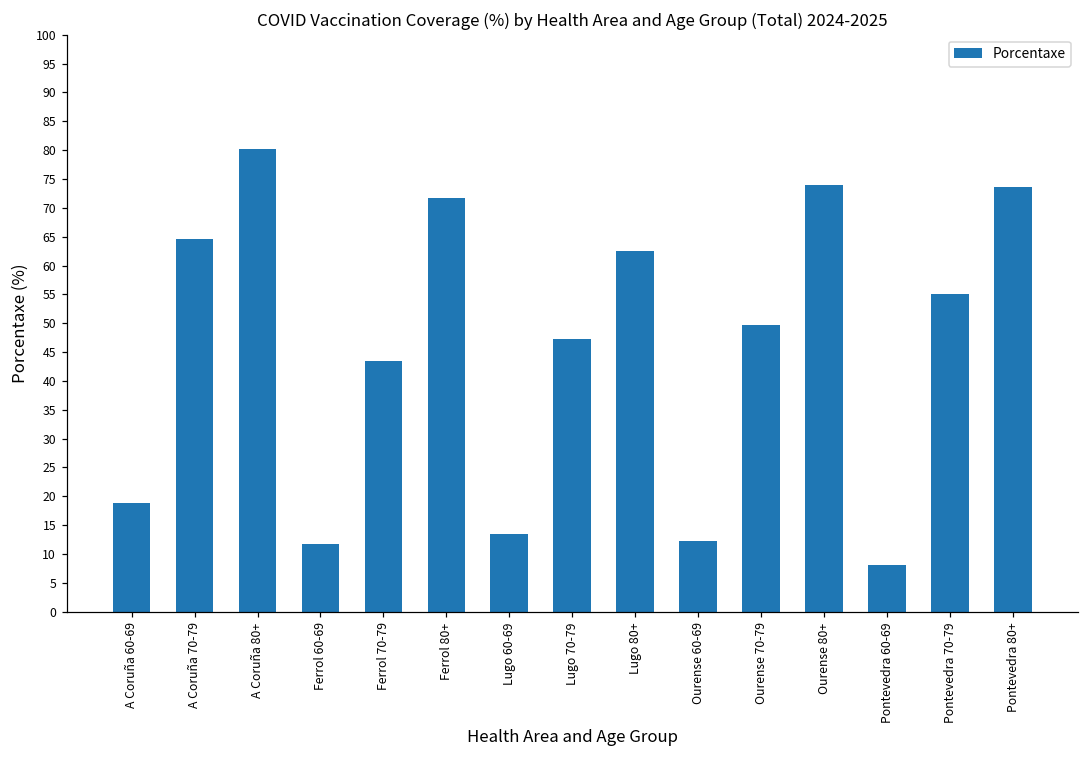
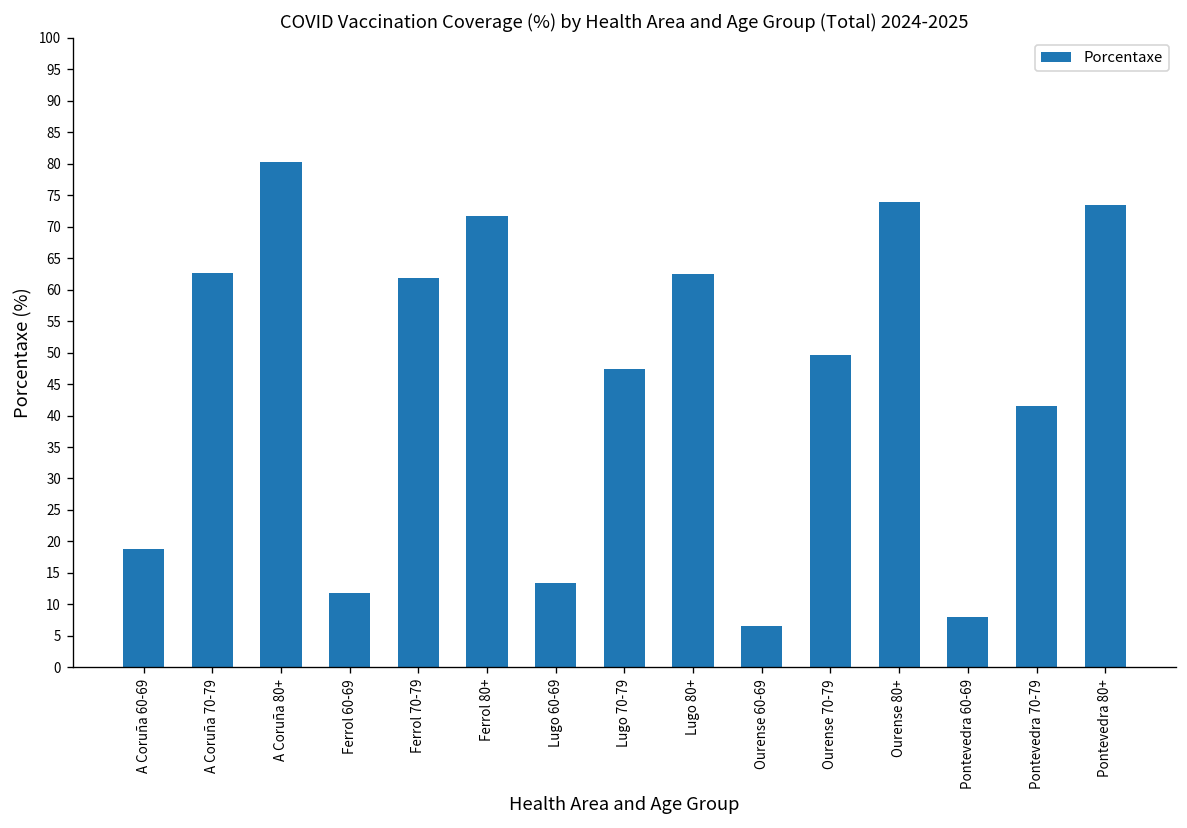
A Coruña 70-79: 65 -> 63
Ferrol 70-79: 43 -> 62
Ourense 60-69: 12 -> 7
Pontevedra 70-79: 55 -> 42
